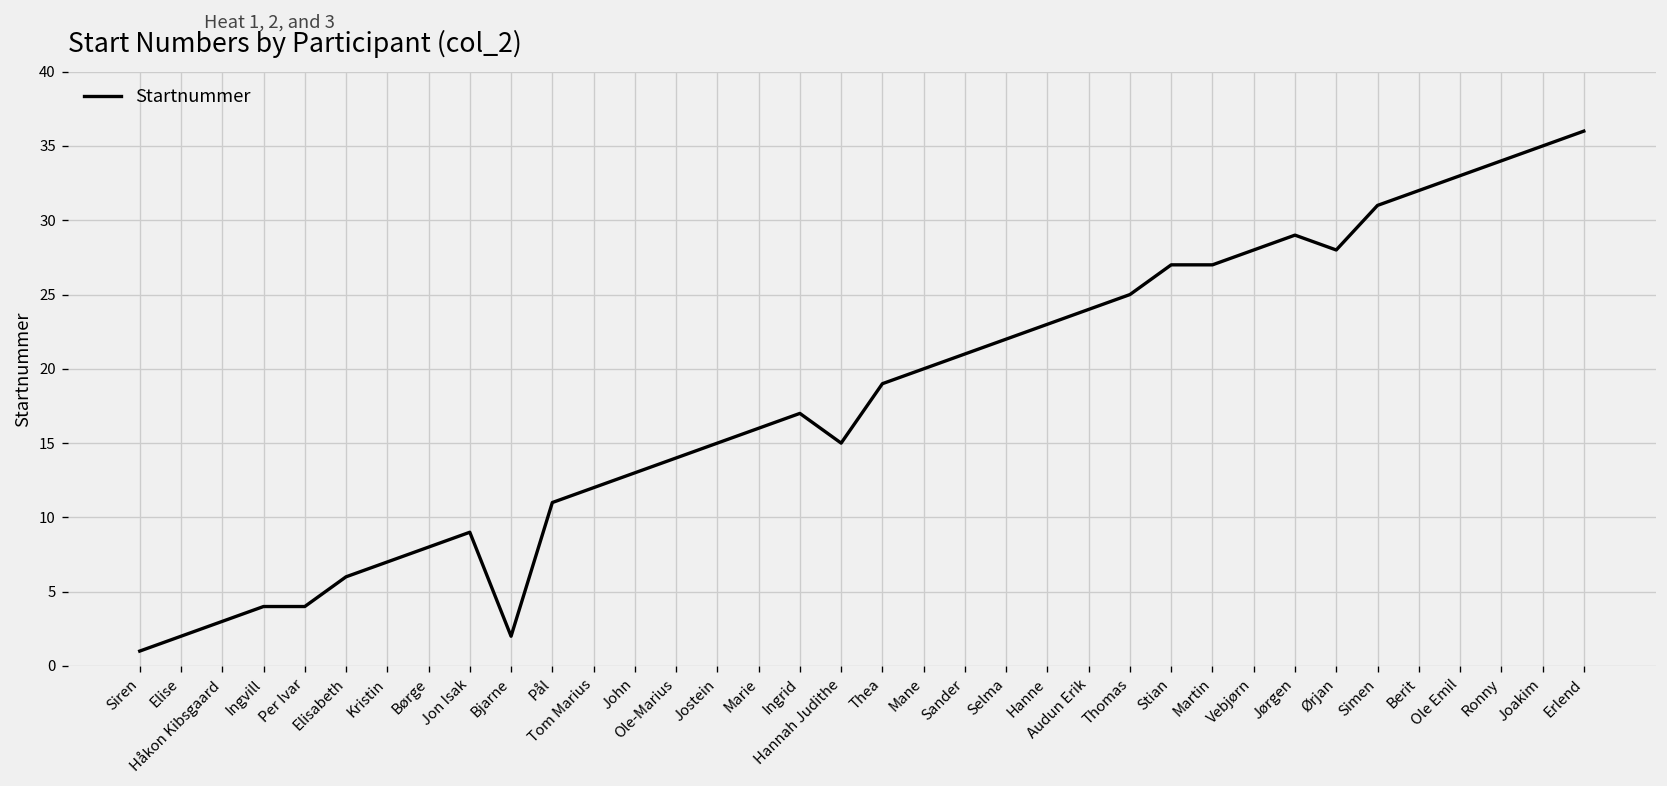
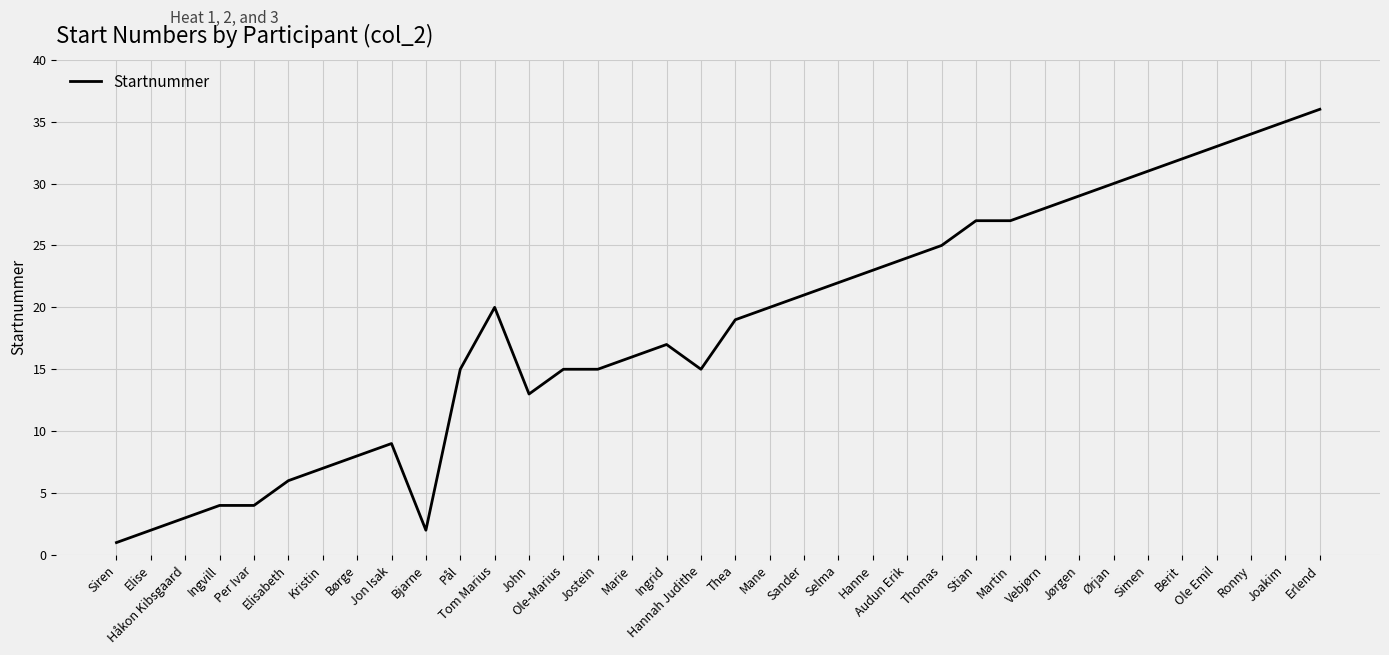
Pål: 11 -> 15
Tom Marius: 12 -> 20
Ole-Marius: 14 -> 15
Ørjan: 28 -> 30
